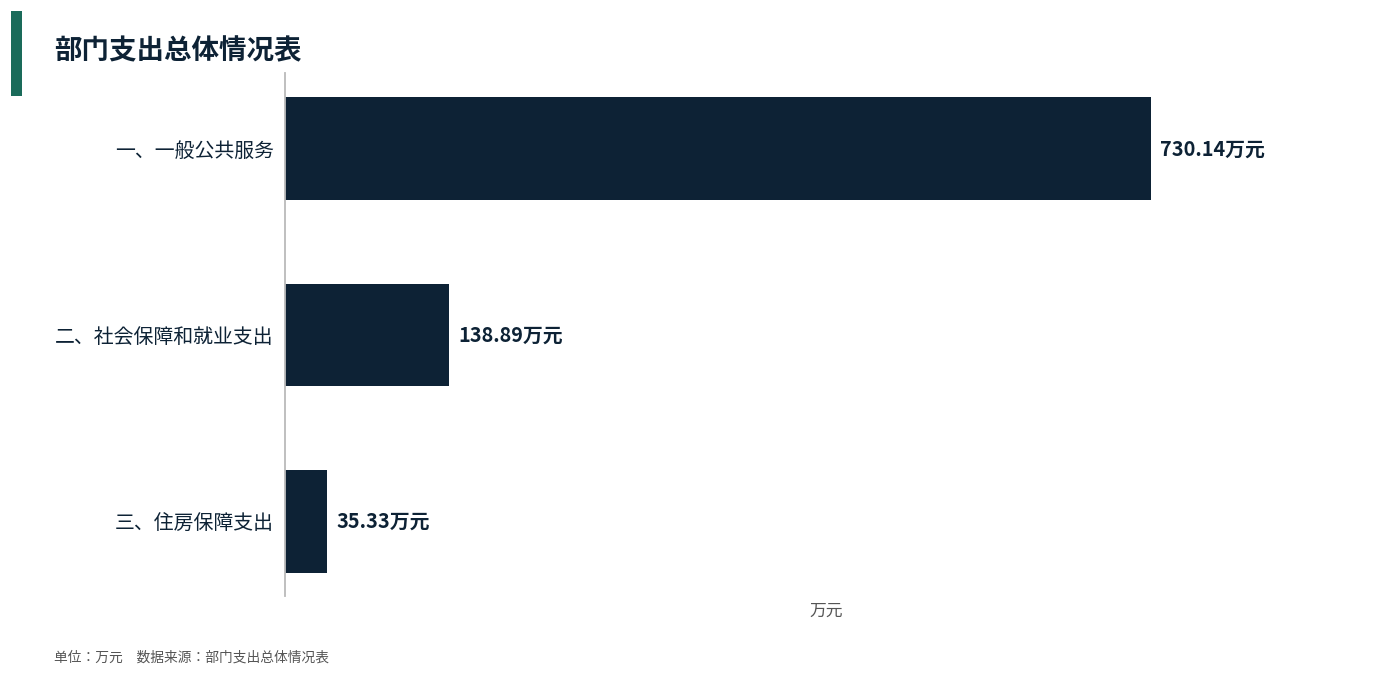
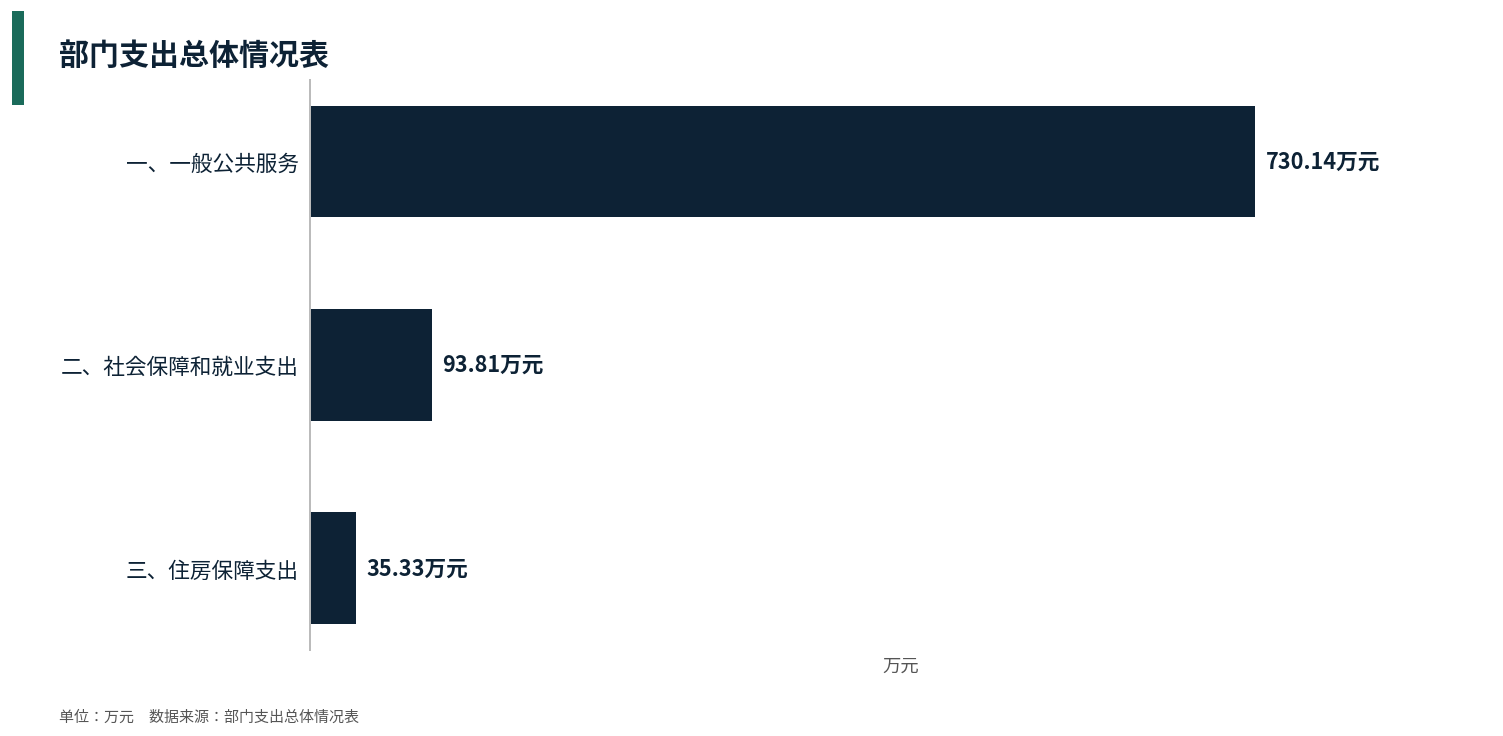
二、社会保障和就业支出: 138.89 -> 93.81
